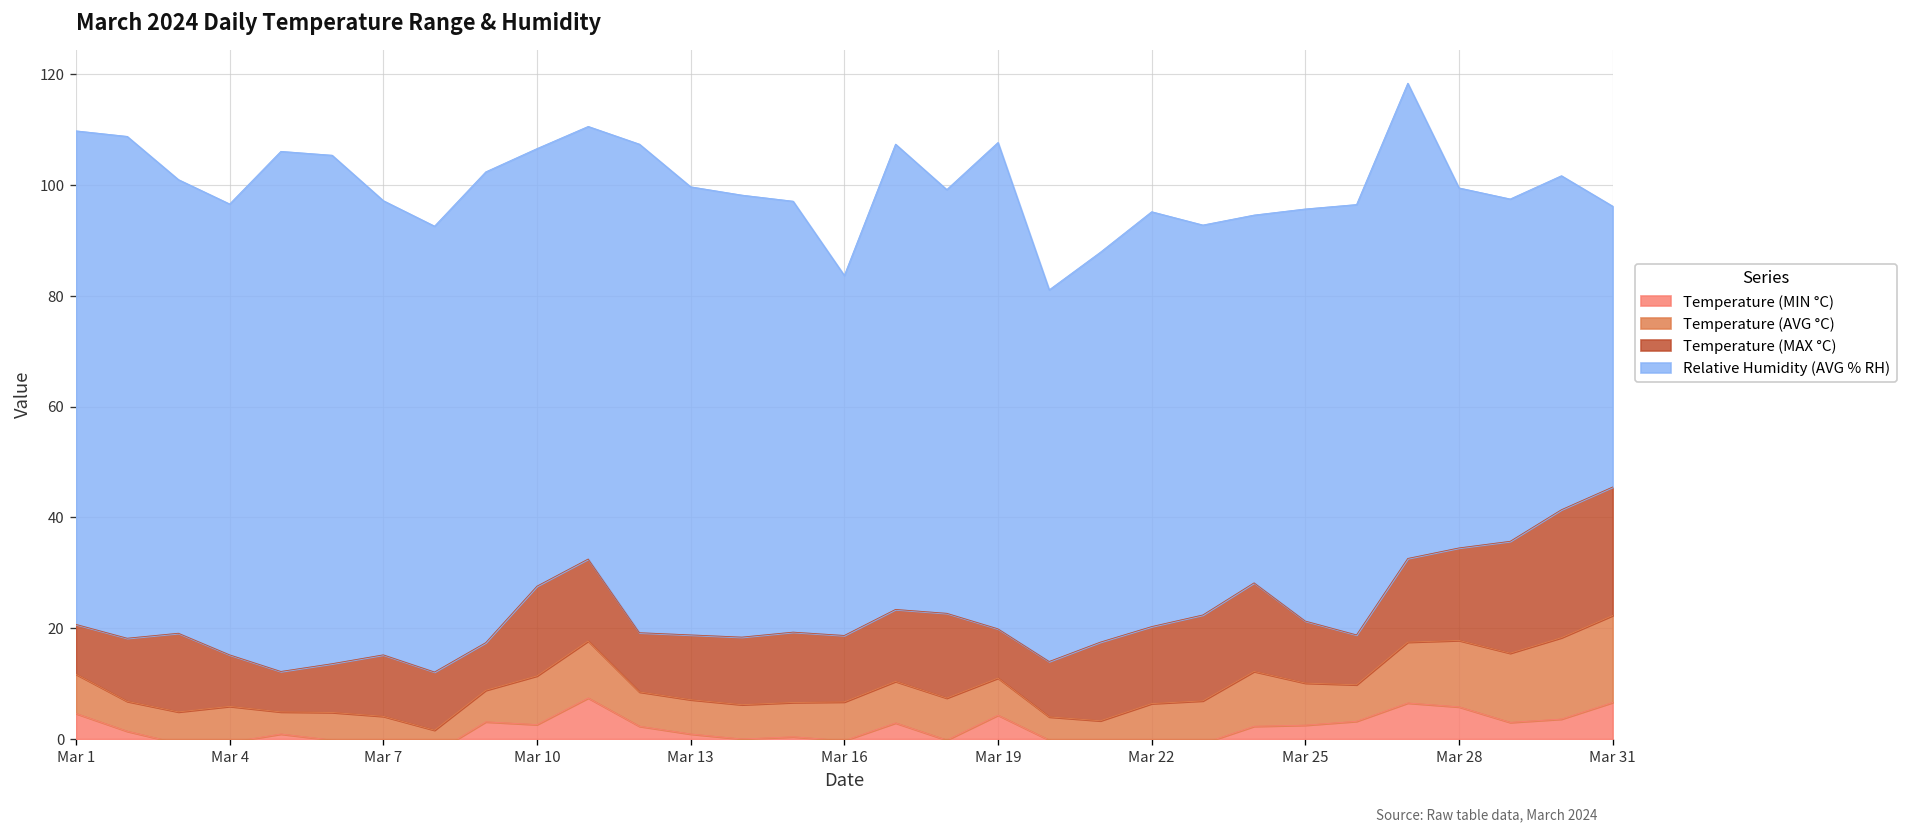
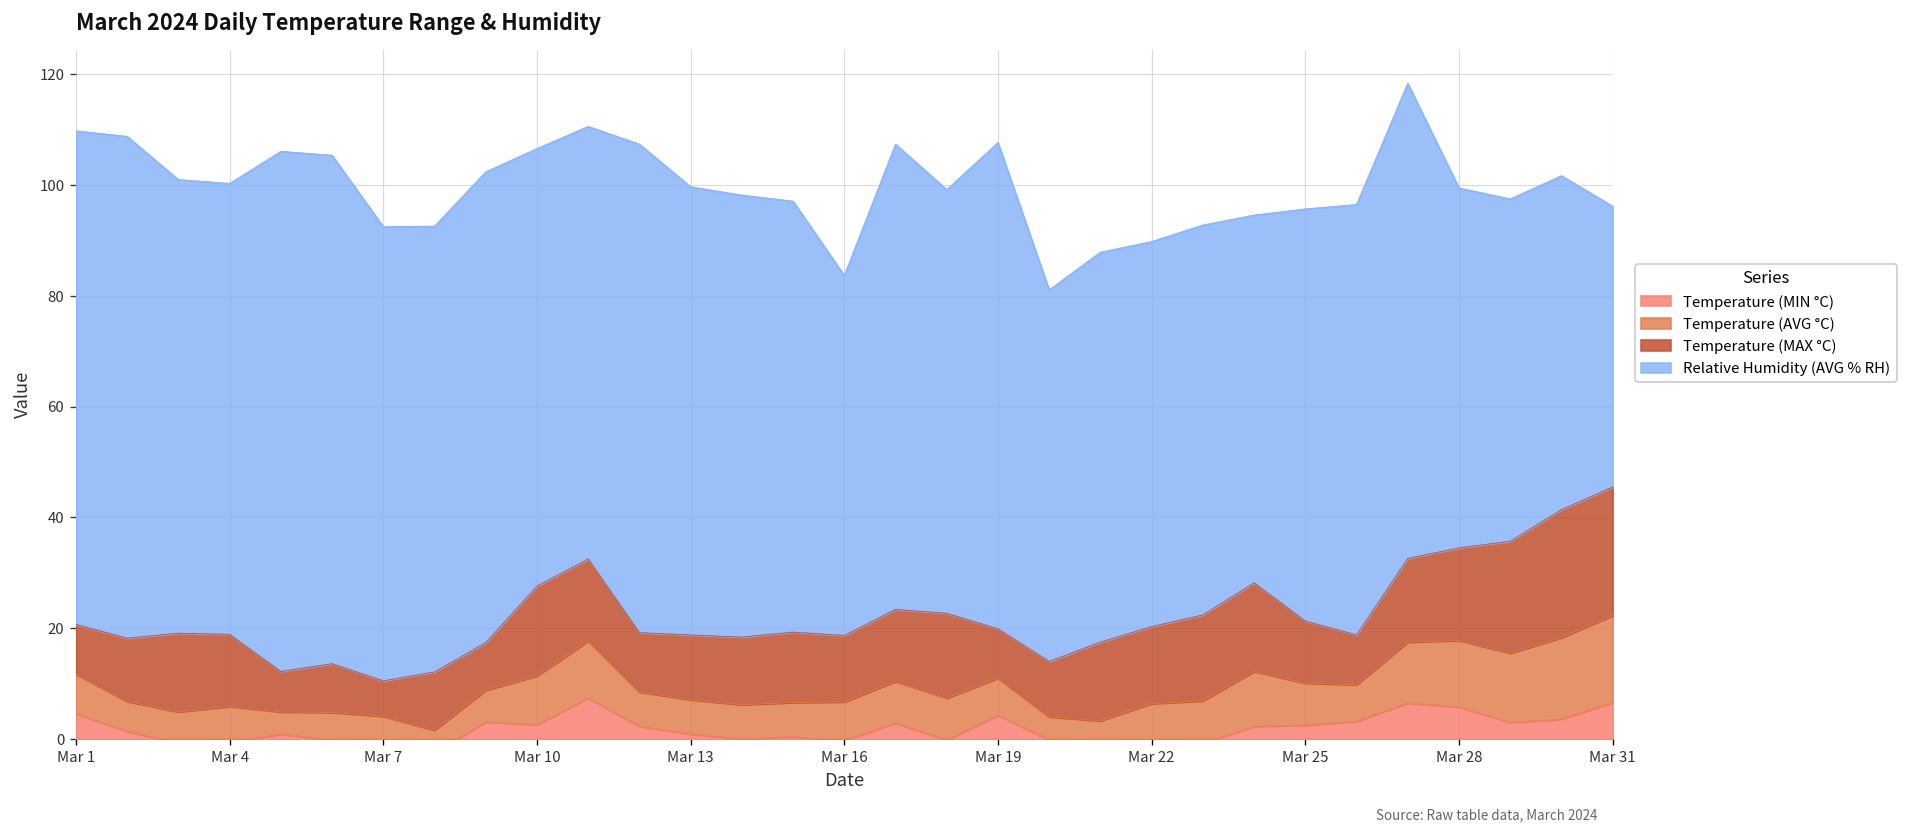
Temperature (MAX °C), Mar 4: 9 -> 13
Temperature (MAX °C), Mar 7: 11 -> 6
Relative Humidity (AVG % RH), Mar 22: 75 -> 70
